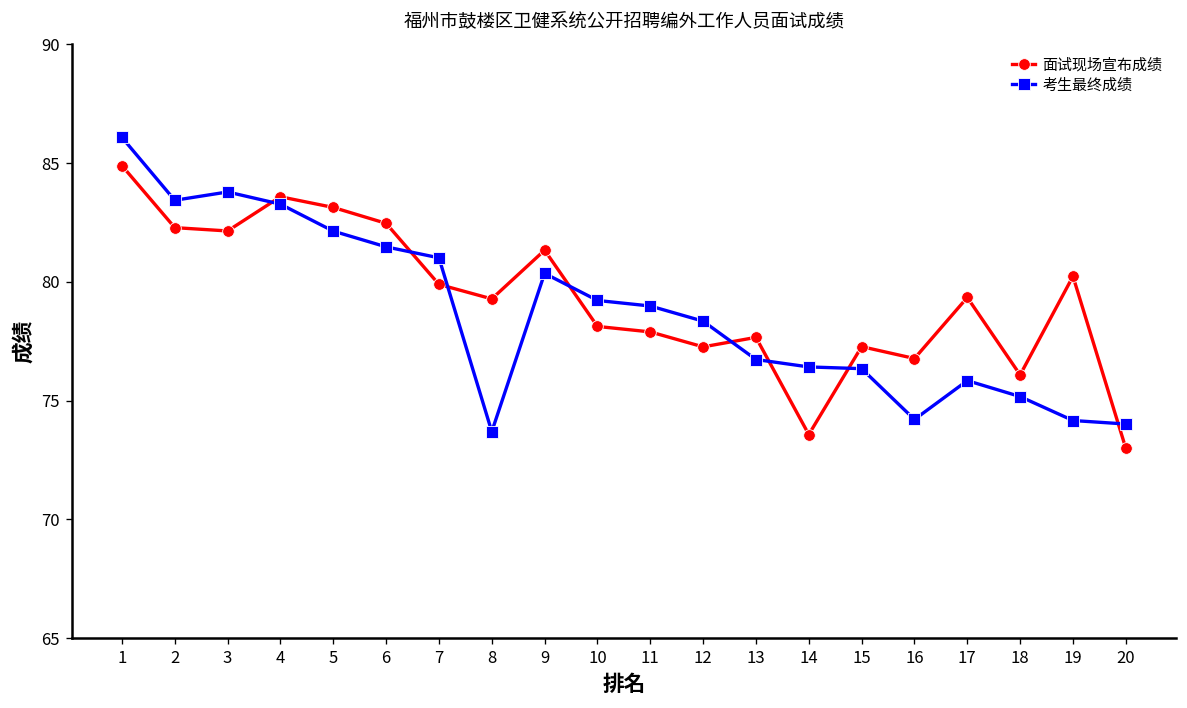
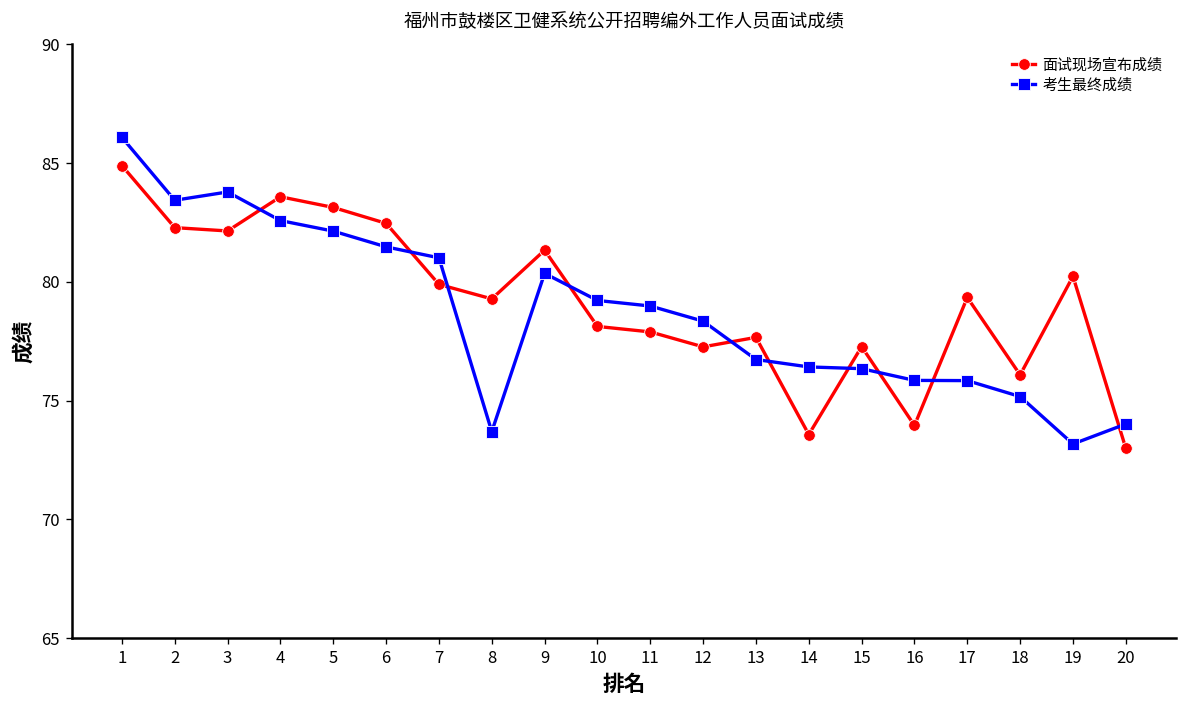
考生最终成绩, 4: 83.3 -> 82.6
面试现场宣布成绩, 16: 76.8 -> 74.0
考生最终成绩, 16: 74.2 -> 75.8
考生最终成绩, 19: 74.2 -> 73.2
